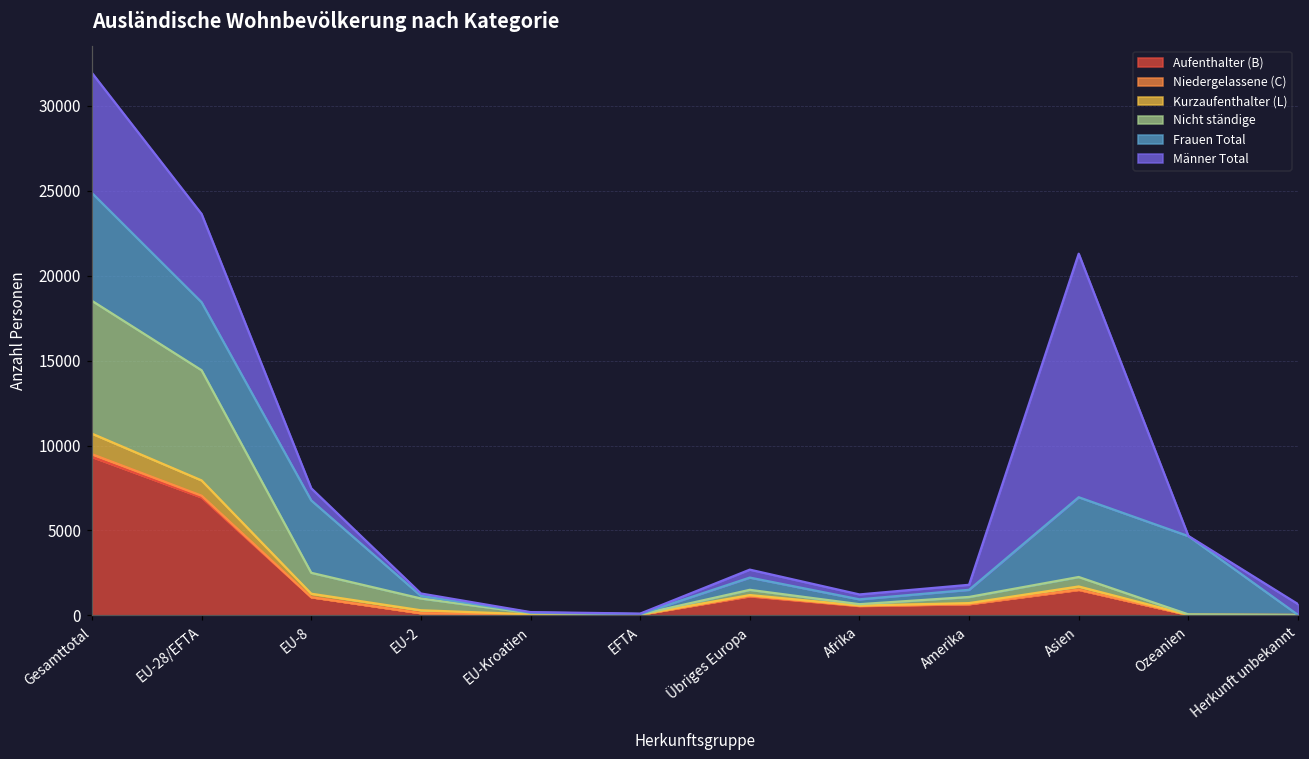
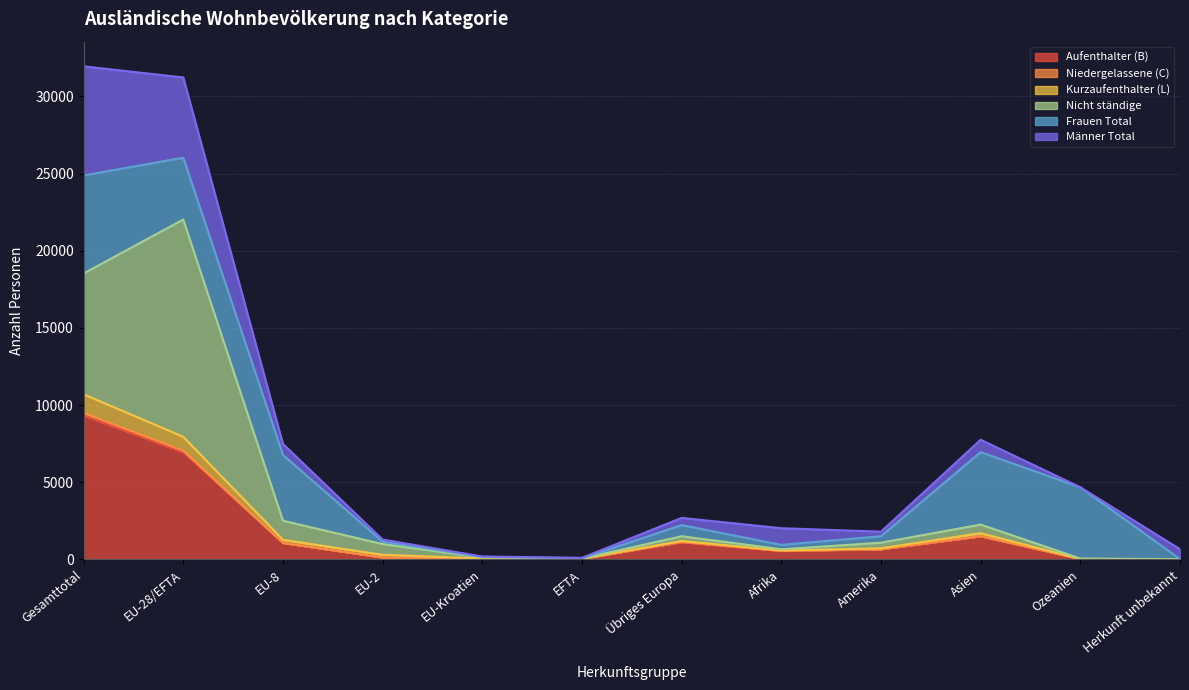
Nicht ständige, EU-28/EFTA: 6500 -> 14100
Männer Total, Afrika: 300 -> 1100
Männer Total, Asien: 14300 -> 800
